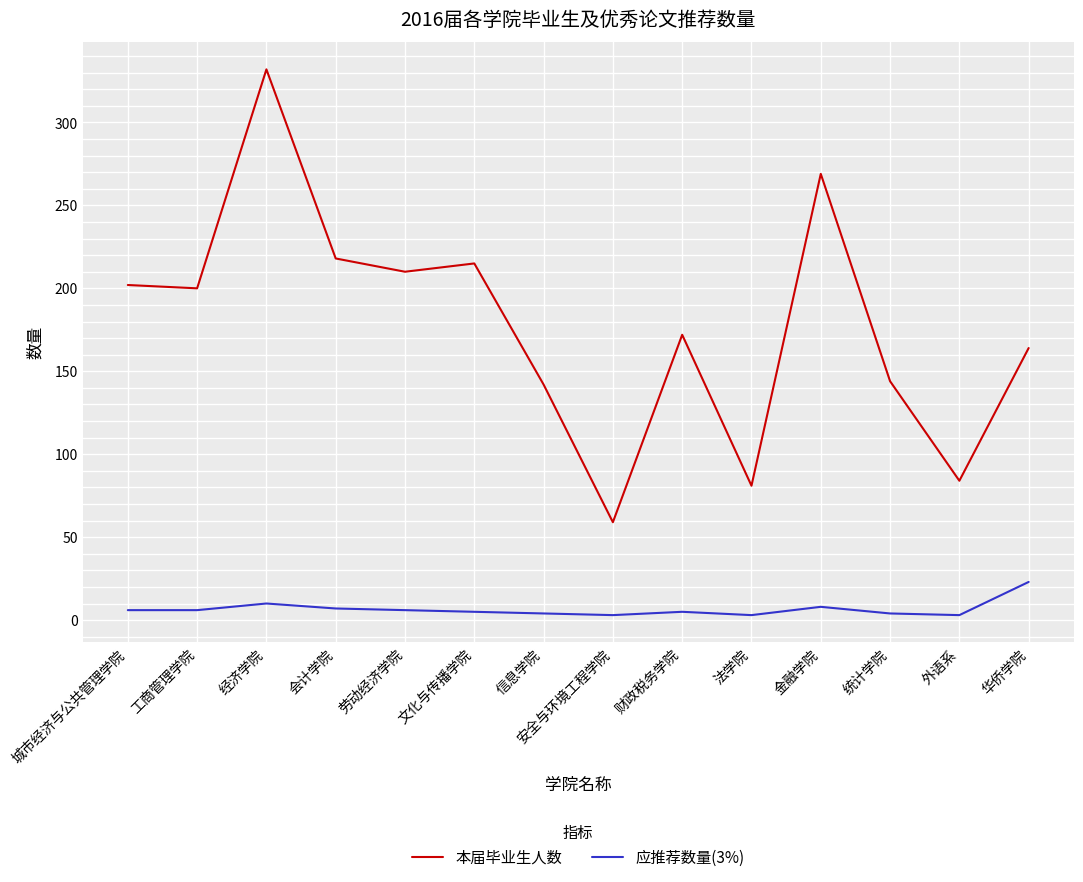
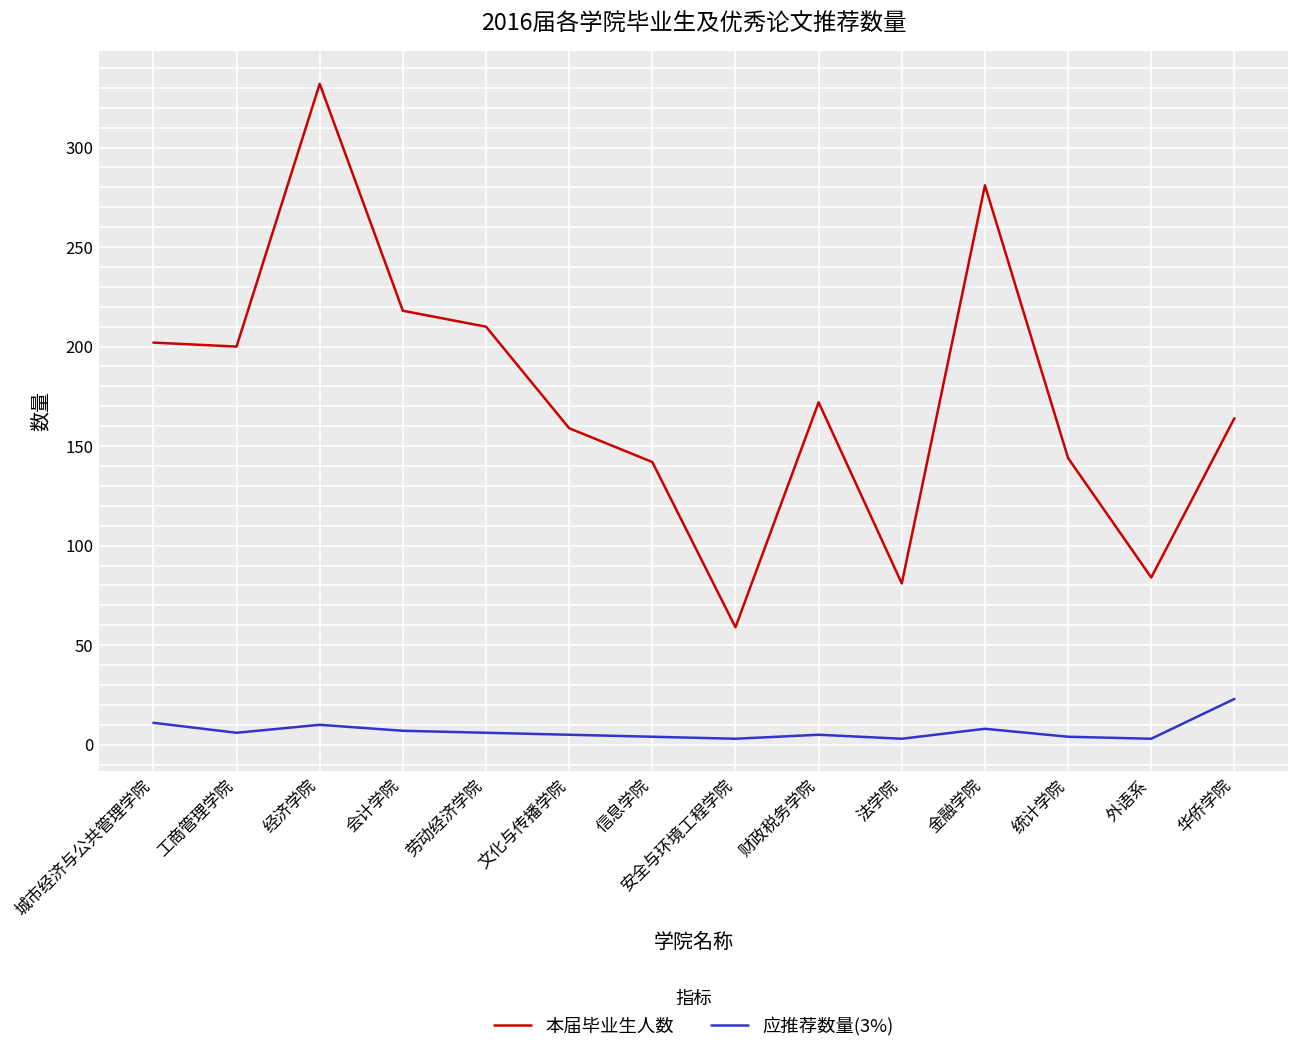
应推荐数量(3%), 城市经济与公共管理学院: 6 -> 11
本届毕业生人数, 文化与传播学院: 215 -> 159
本届毕业生人数, 金融学院: 269 -> 281
